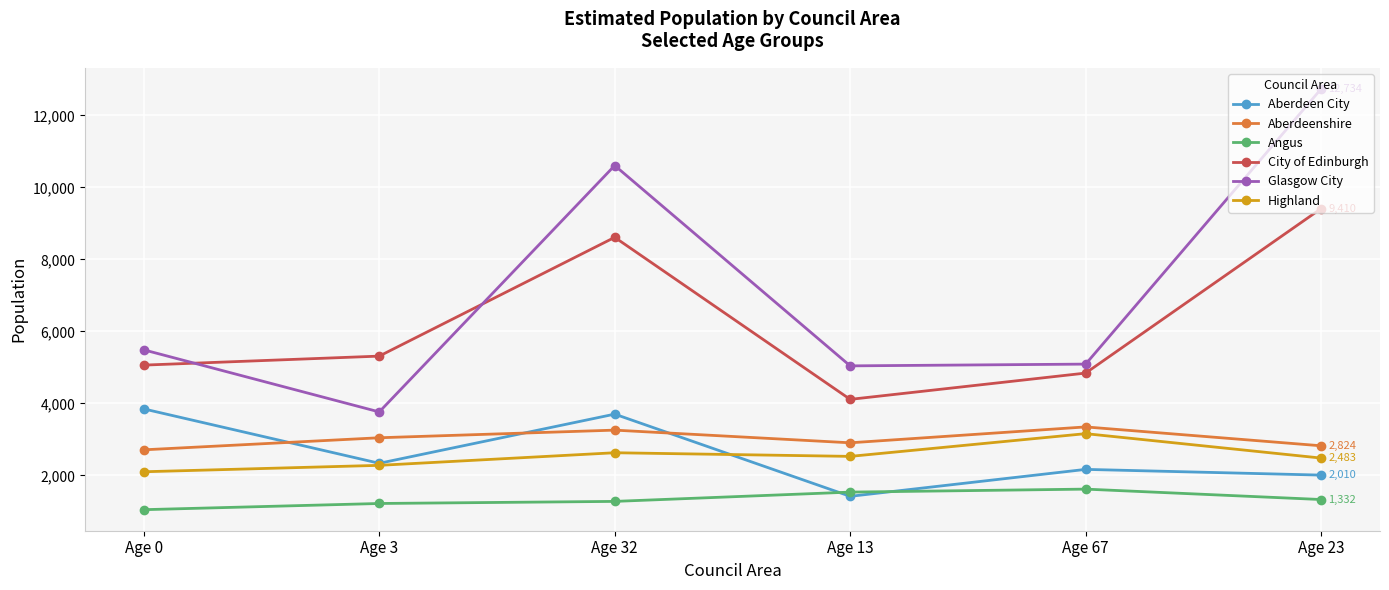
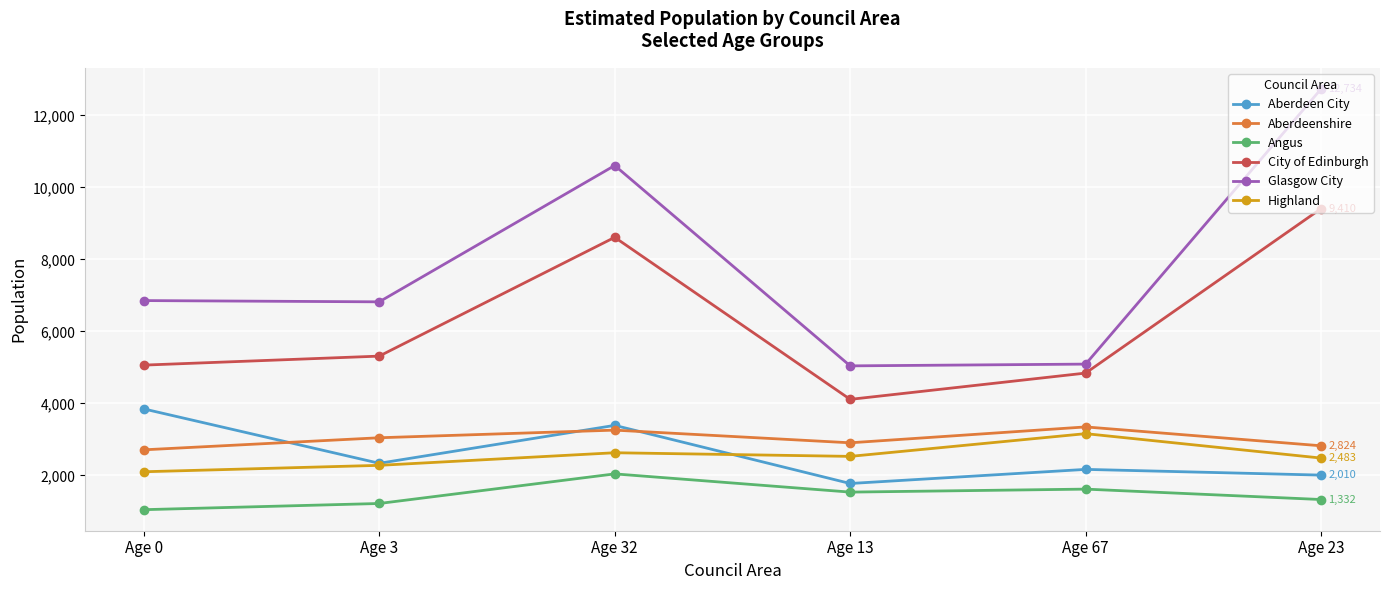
Glasgow City, Age 0: 5,500 -> 6,900
Glasgow City, Age 3: 3,800 -> 6,800
Aberdeen City, Age 32: 3,700 -> 3,400
Angus, Age 32: 1,300 -> 2,000
Aberdeen City, Age 13: 1,400 -> 1,800
